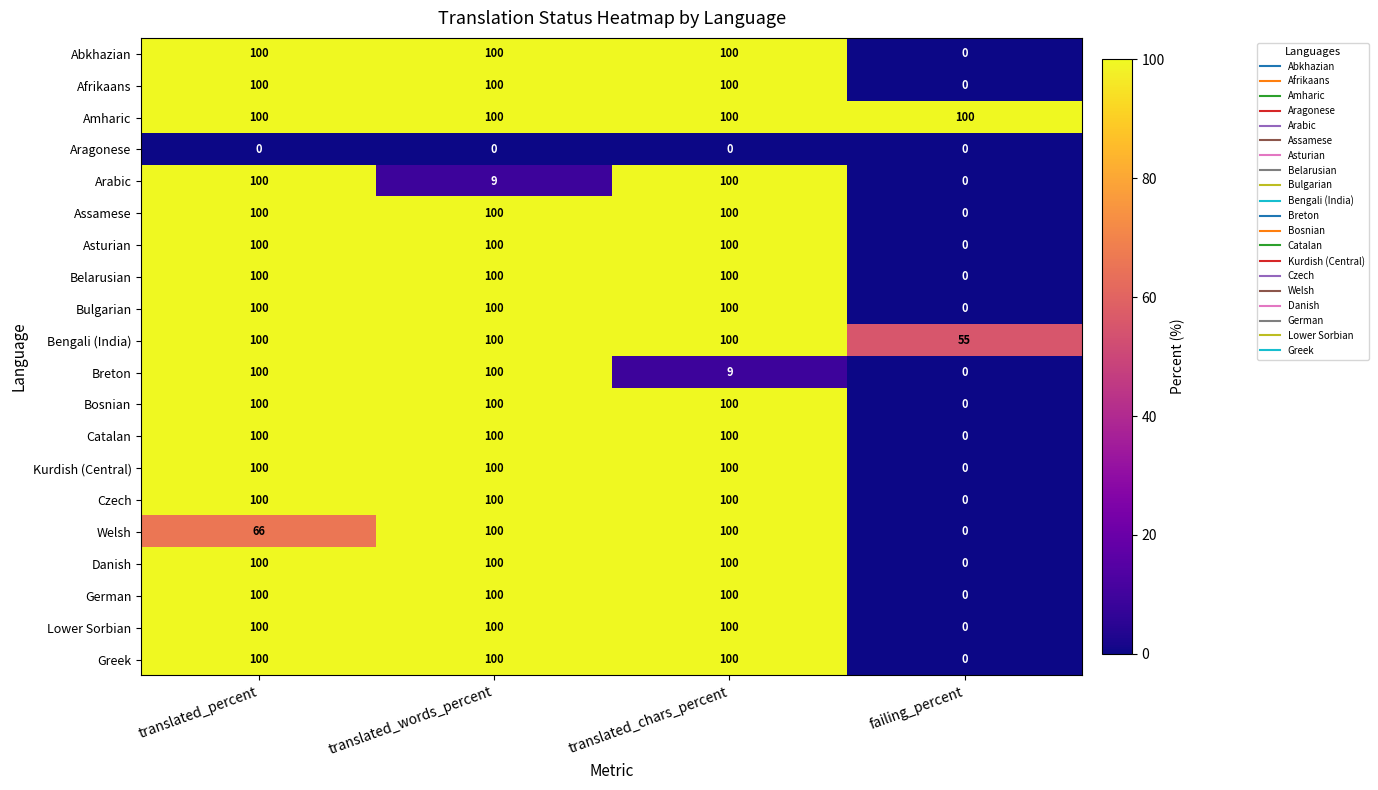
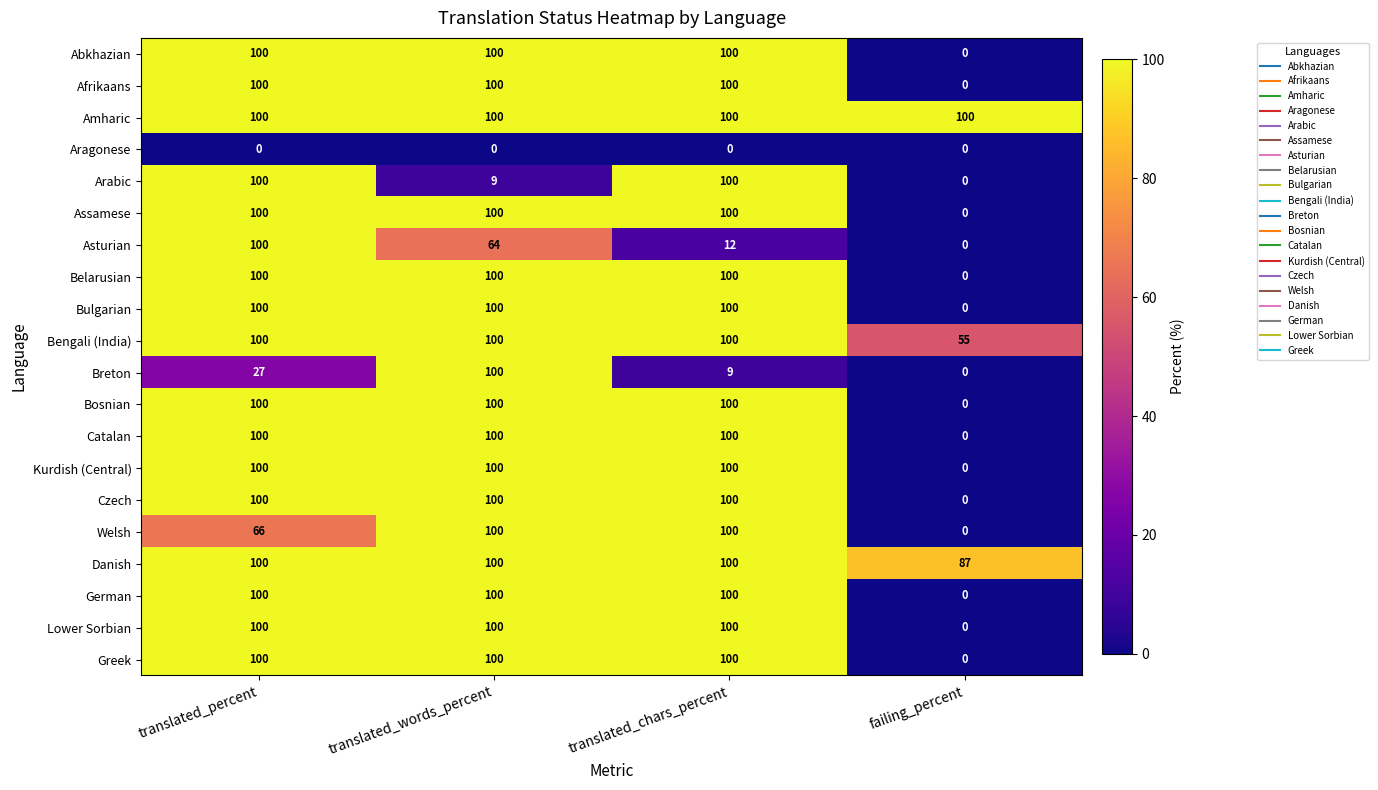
Asturian, translated_words_percent: 100 -> 64
Asturian, translated_chars_percent: 100 -> 12
Breton, translated_percent: 100 -> 27
Danish, failing_percent: 0 -> 87
